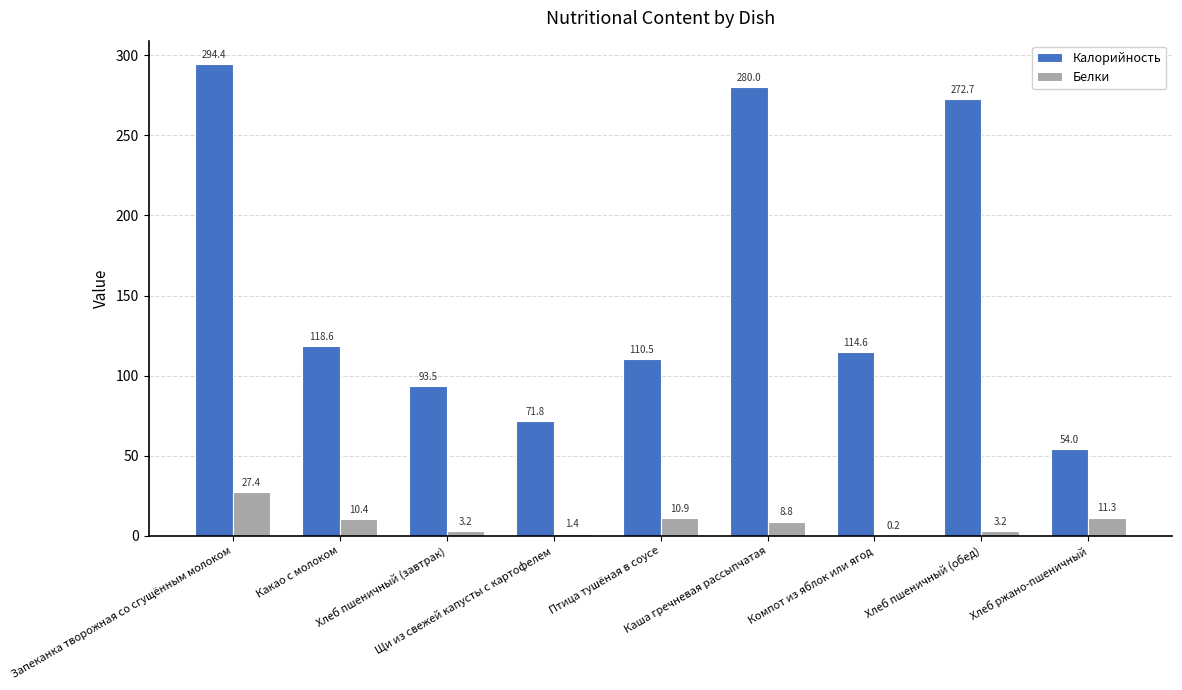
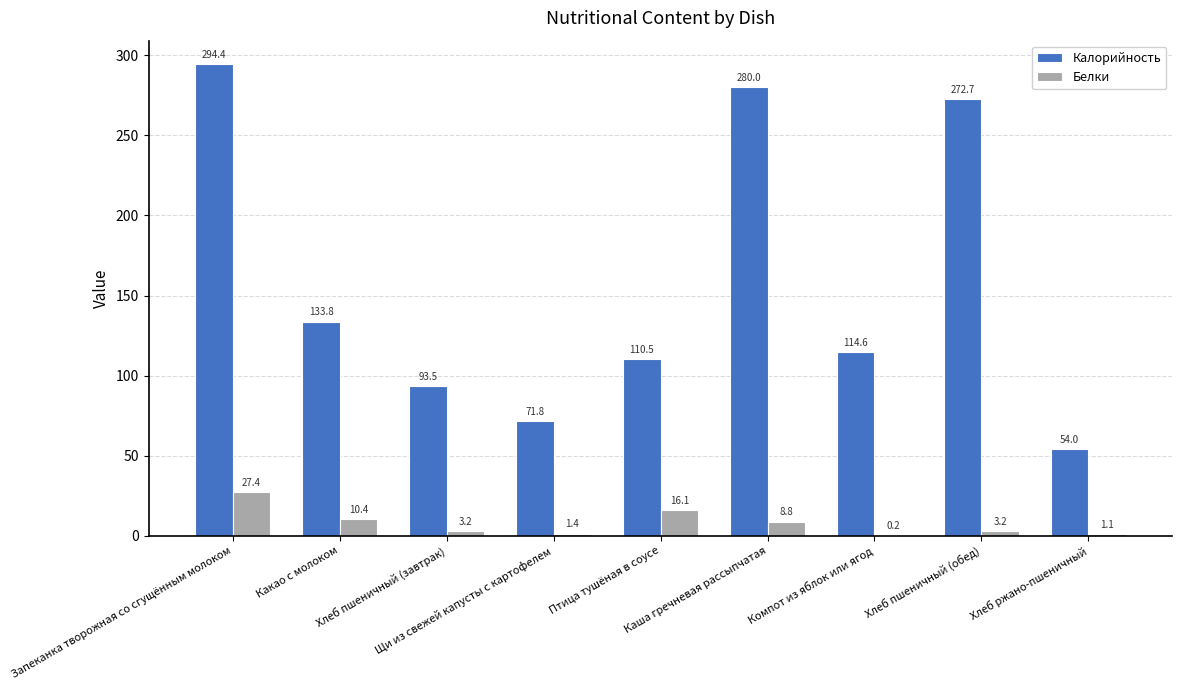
Калорийность, Какао с молоком: 118.6 -> 133.8
Белки, Птица тушёная в соусе: 10.9 -> 16.1
Белки, Хлеб ржано-пшеничный: 11.3 -> 1.1
